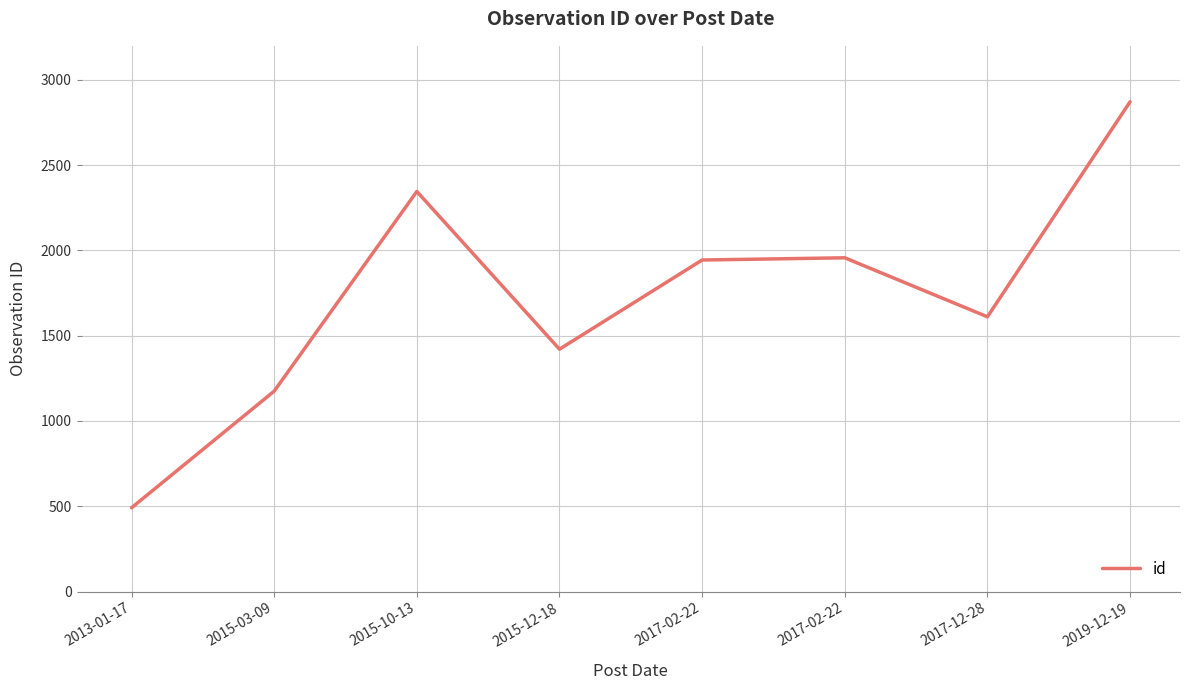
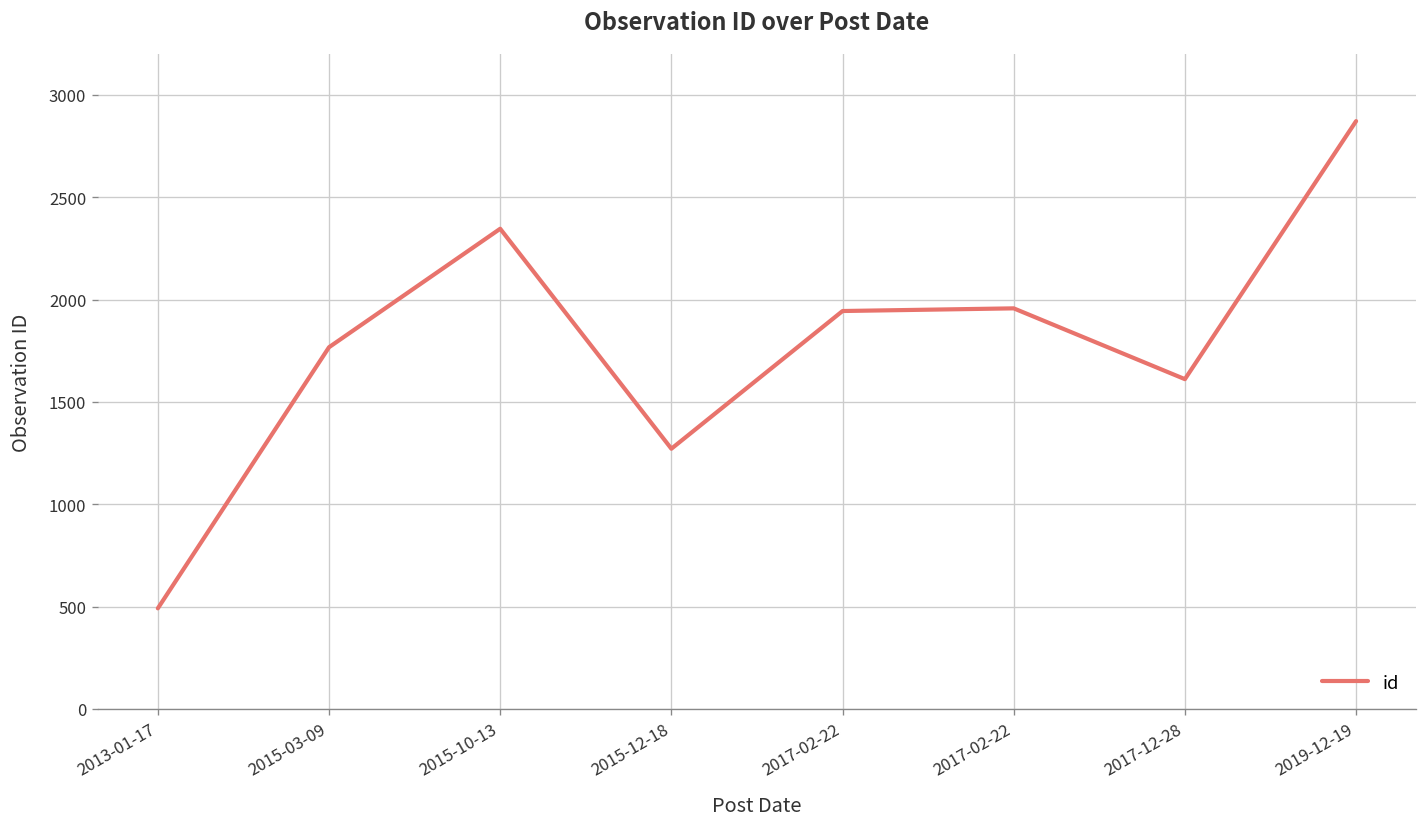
2015-03-09: 1180 -> 1770
2015-12-18: 1420 -> 1270
